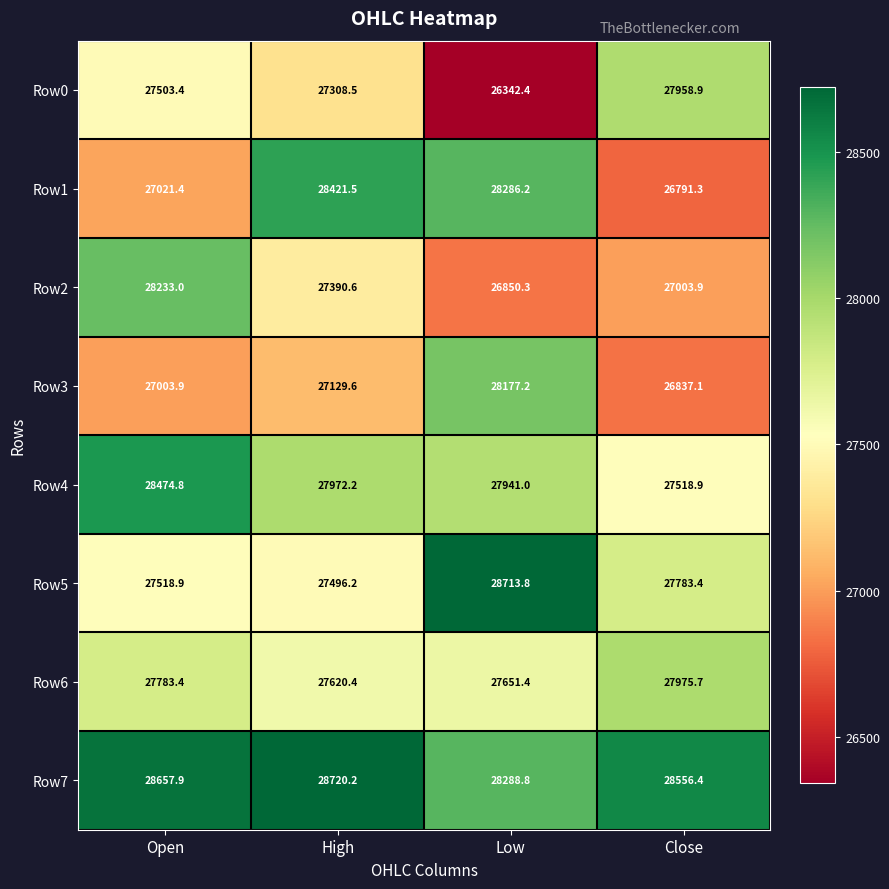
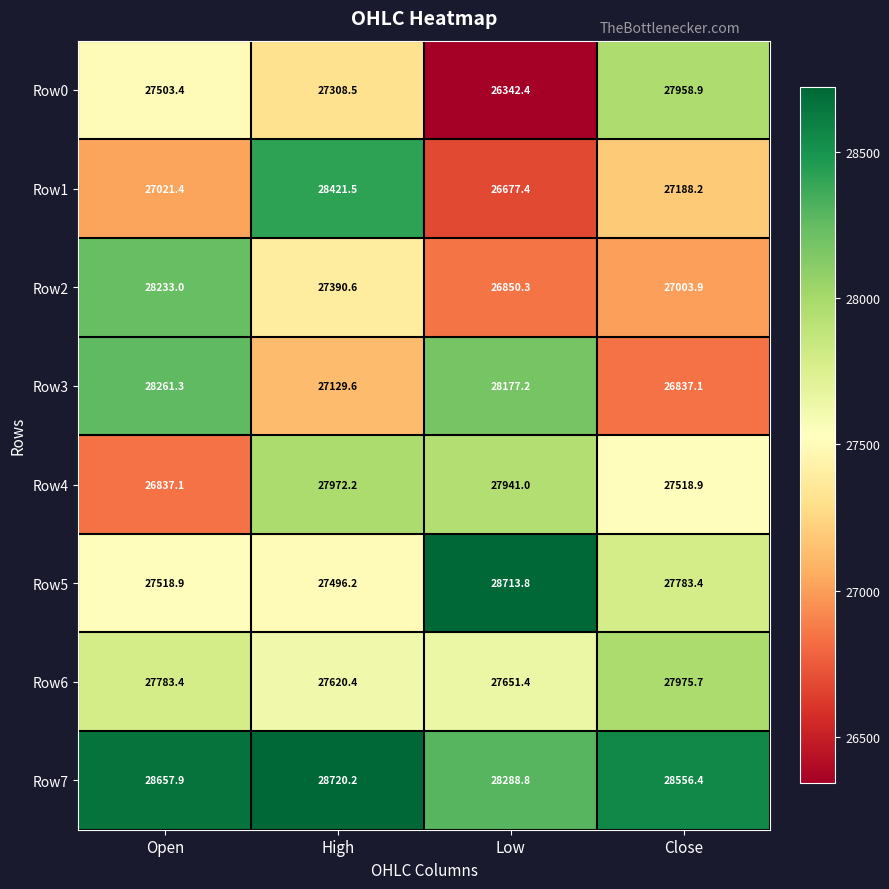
Row1, Low: 28286.2 -> 26677.4
Row1, Close: 26791.3 -> 27188.2
Row3, Open: 27003.9 -> 28261.3
Row4, Open: 28474.8 -> 26837.1
